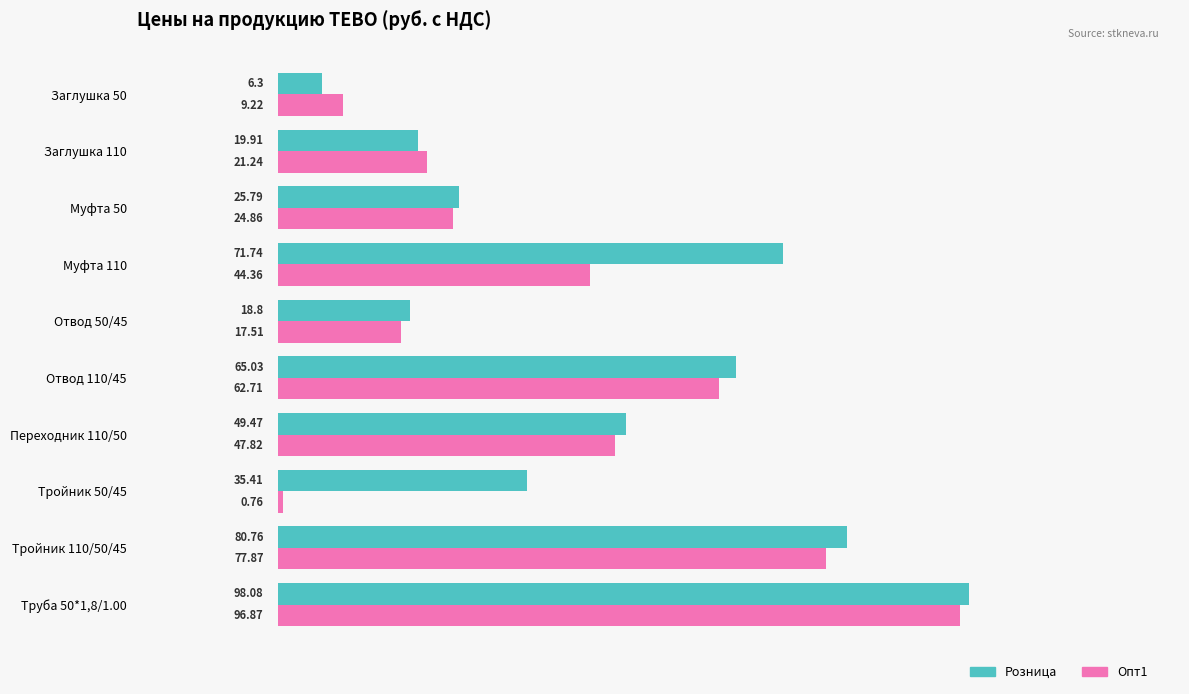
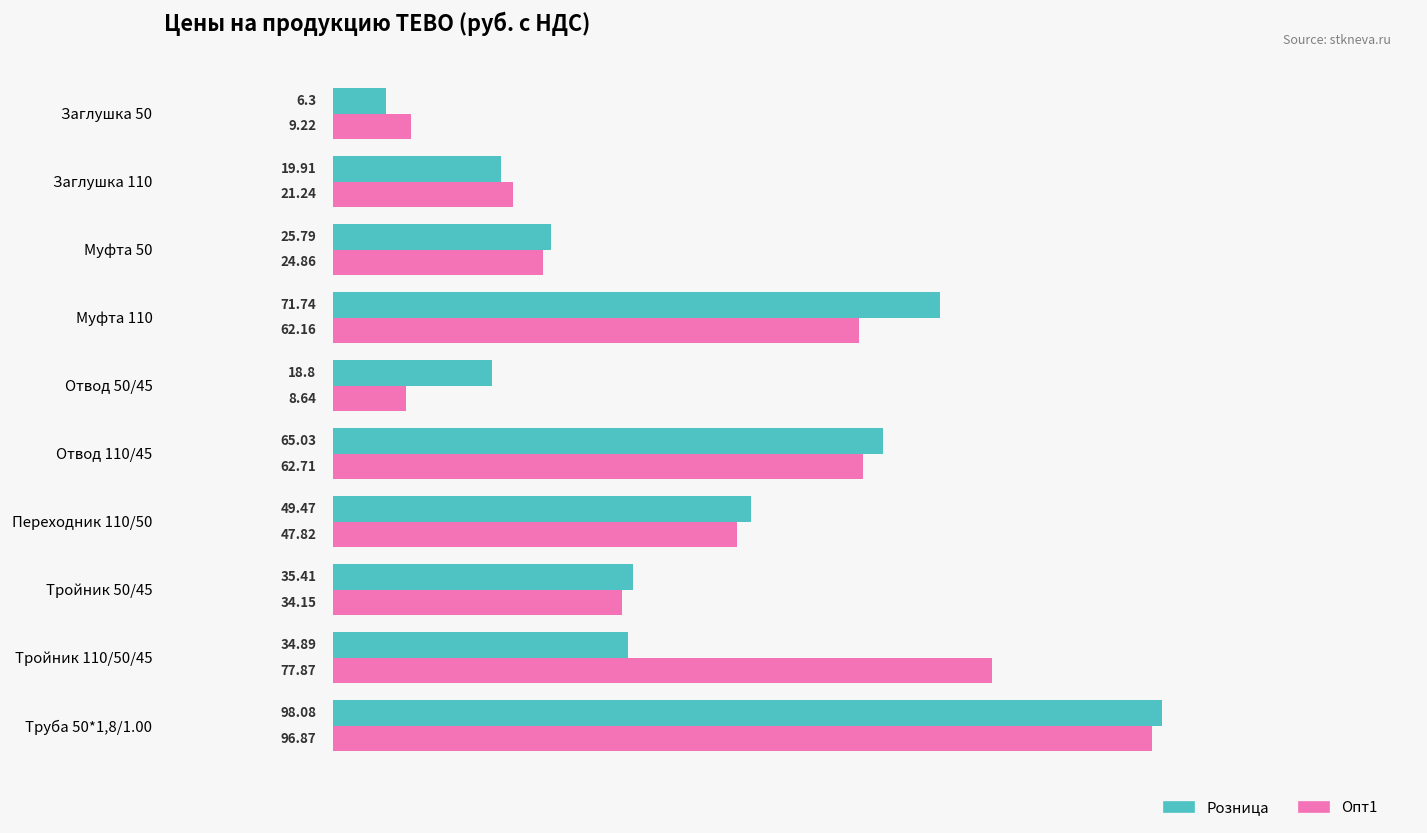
Опт1, Муфта 110: 44.36 -> 62.16
Опт1, Отвод 50/45: 17.51 -> 8.64
Опт1, Тройник 50/45: 0.76 -> 34.15
Розница, Тройник 110/50/45: 80.76 -> 34.89
